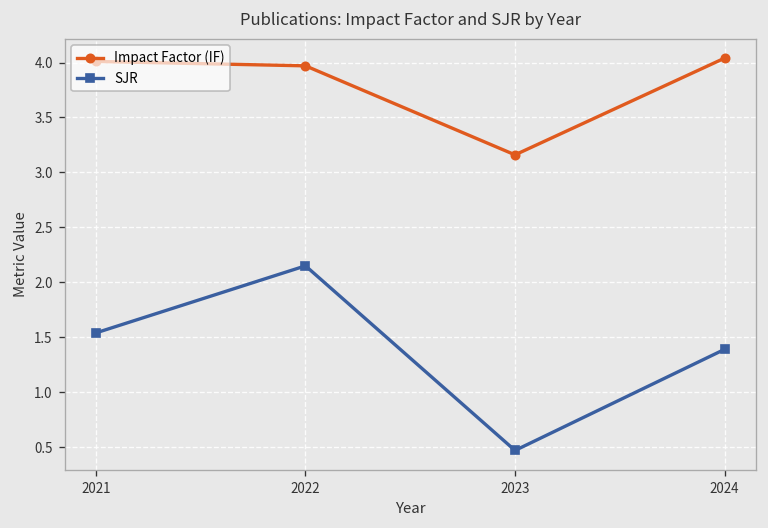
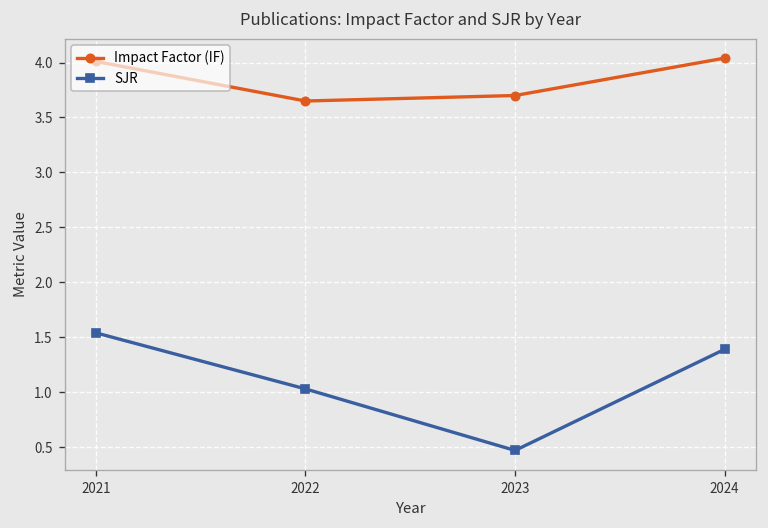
Impact Factor (IF), 2022: 4.0 -> 3.7
SJR, 2022: 2.2 -> 1.0
Impact Factor (IF), 2023: 3.2 -> 3.7
